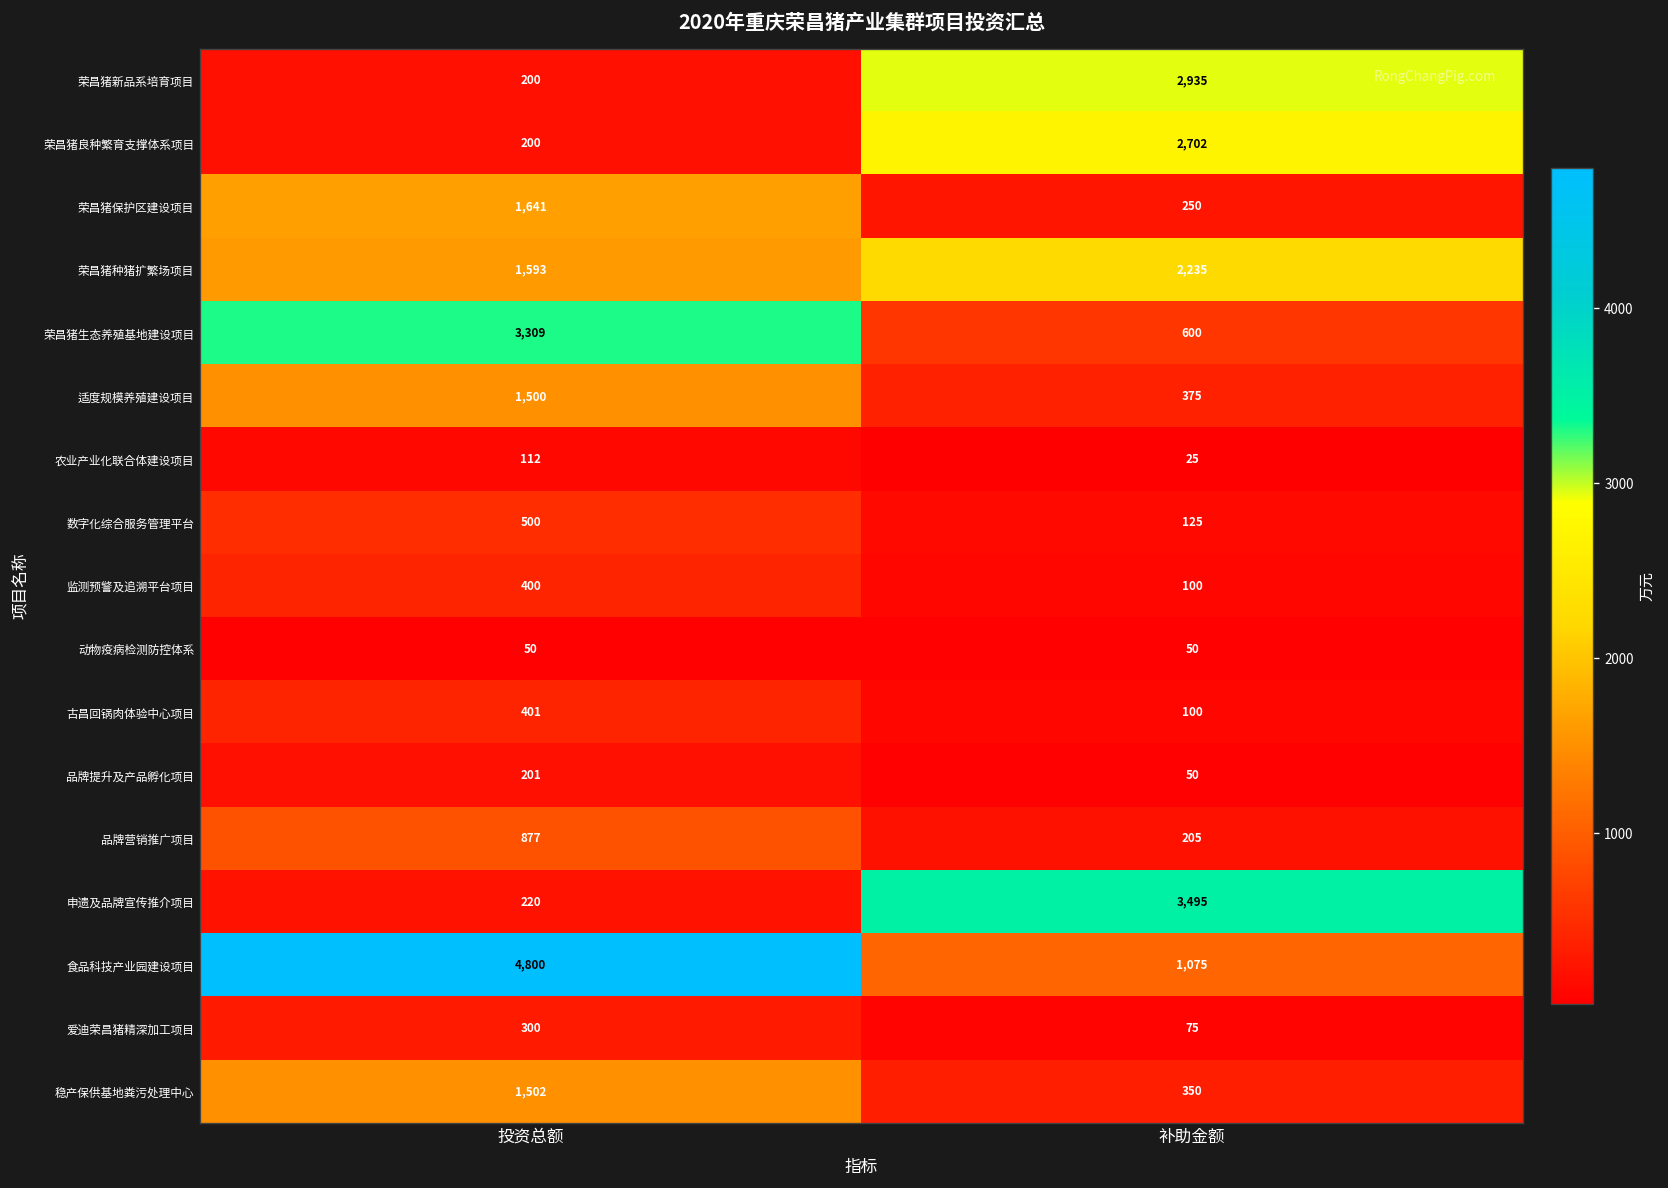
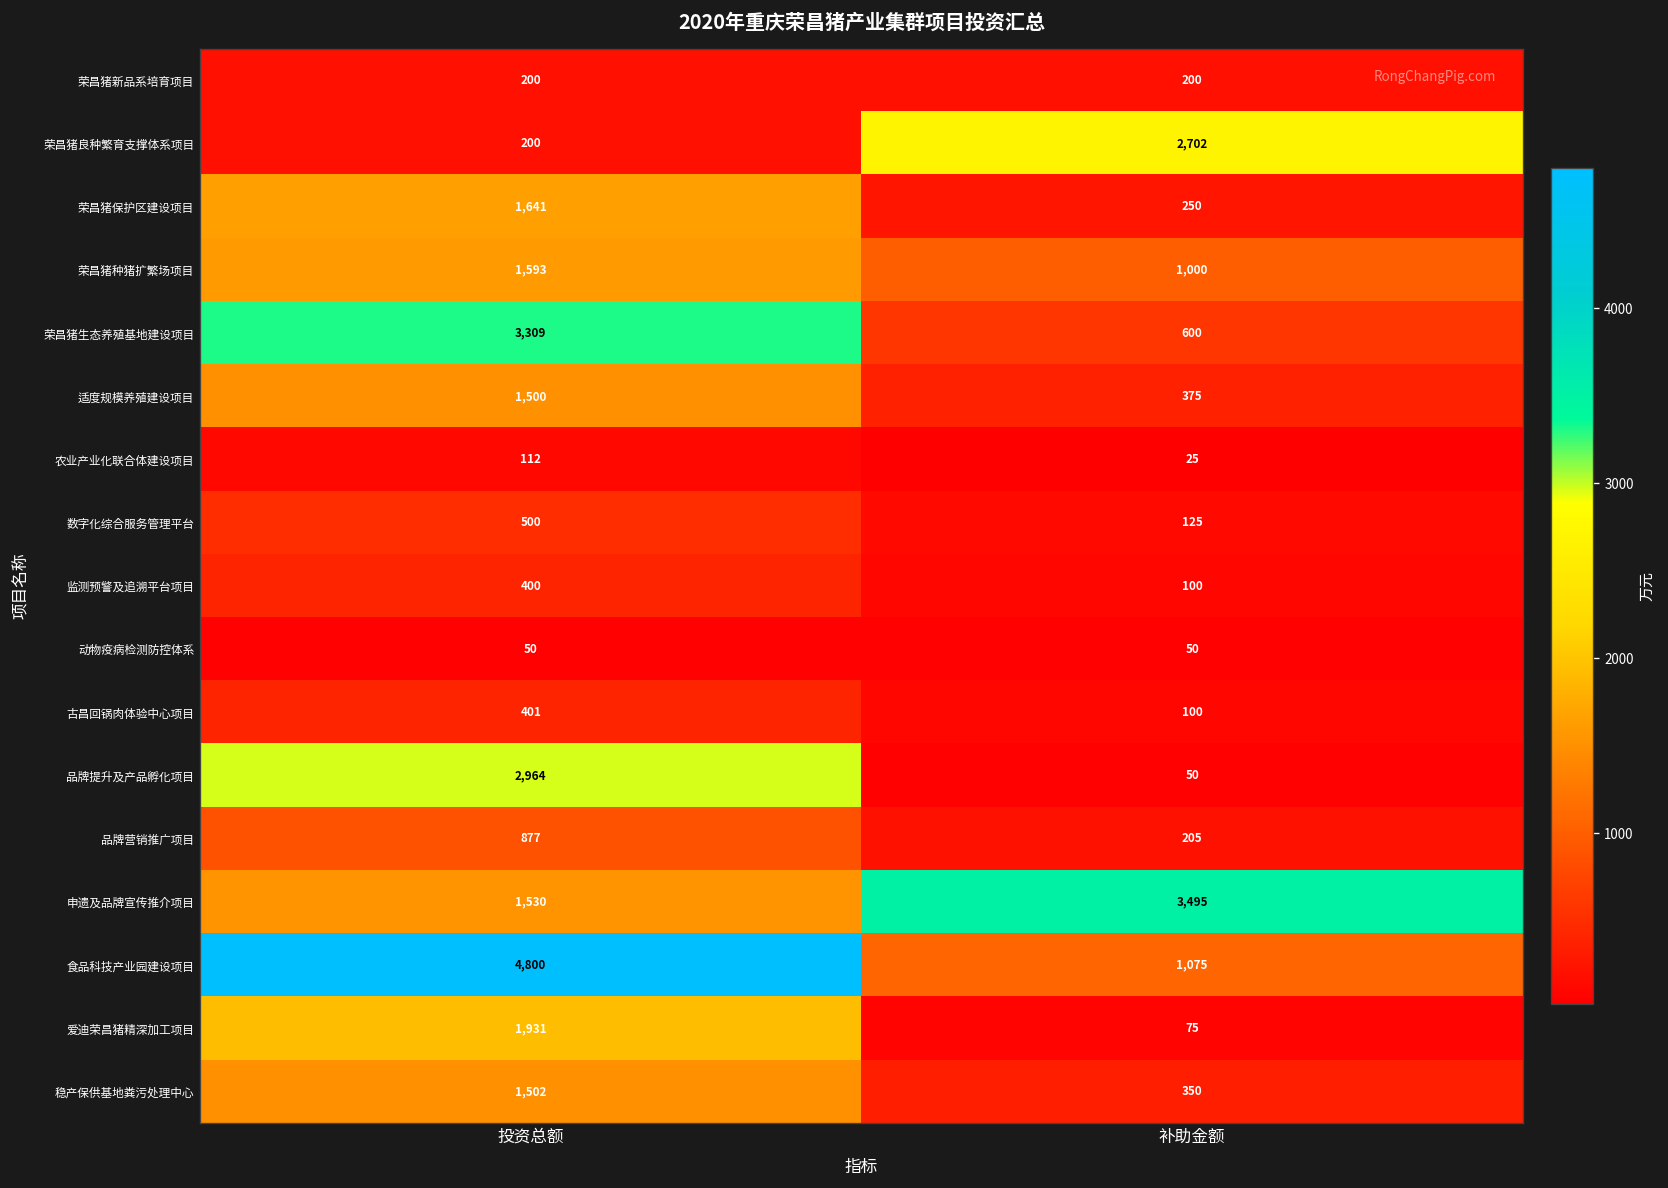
荣昌猪新品系培育项目, 补助金额: 2,935 -> 200
荣昌猪种猪扩繁场项目, 补助金额: 2,235 -> 1,000
品牌提升及产品孵化项目, 投资总额: 201 -> 2,964
申遗及品牌宣传推介项目, 投资总额: 220 -> 1,530
爱迪荣昌猪精深加工项目, 投资总额: 300 -> 1,931
